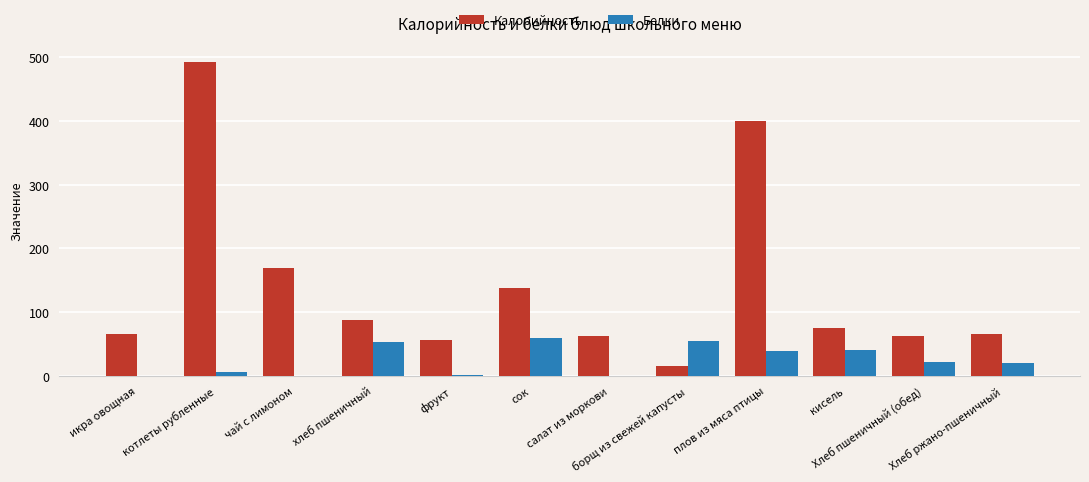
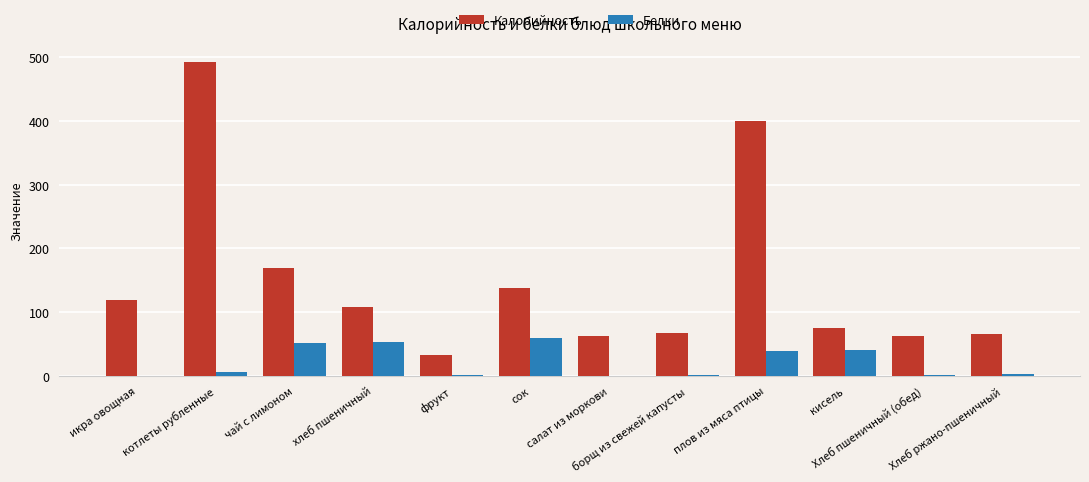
Калорийность, икра овощная: 70 -> 120
Белки, чай с лимоном: 0 -> 50
Калорийность, хлеб пшеничный: 90 -> 110
Калорийность, фрукт: 60 -> 30
Калорийность, борщ из свежей капусты: 20 -> 70
Белки, борщ из свежей капусты: 60 -> 0
Белки, Хлеб пшеничный (обед): 20 -> 0
Белки, Хлеб ржано-пшеничный: 20 -> 0
